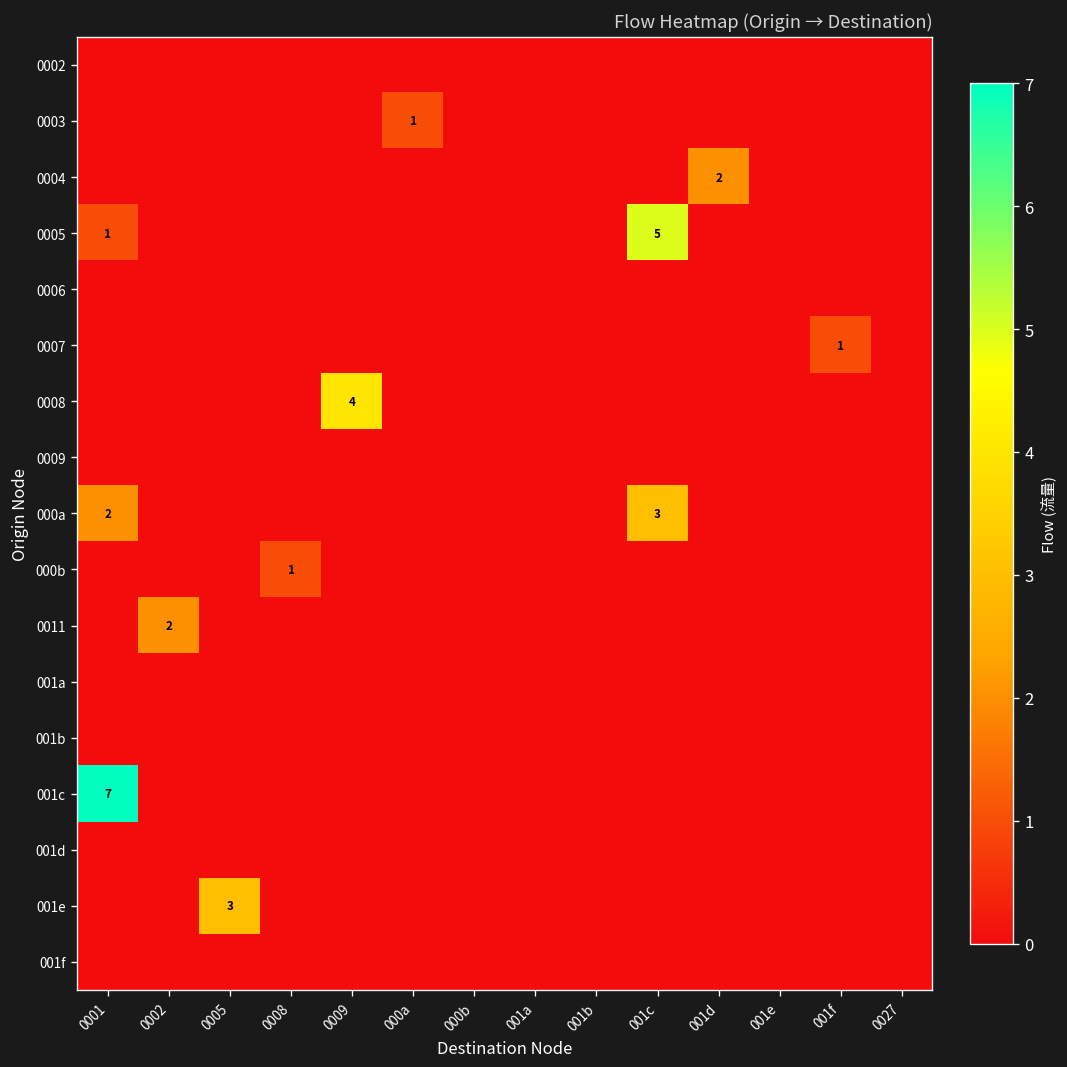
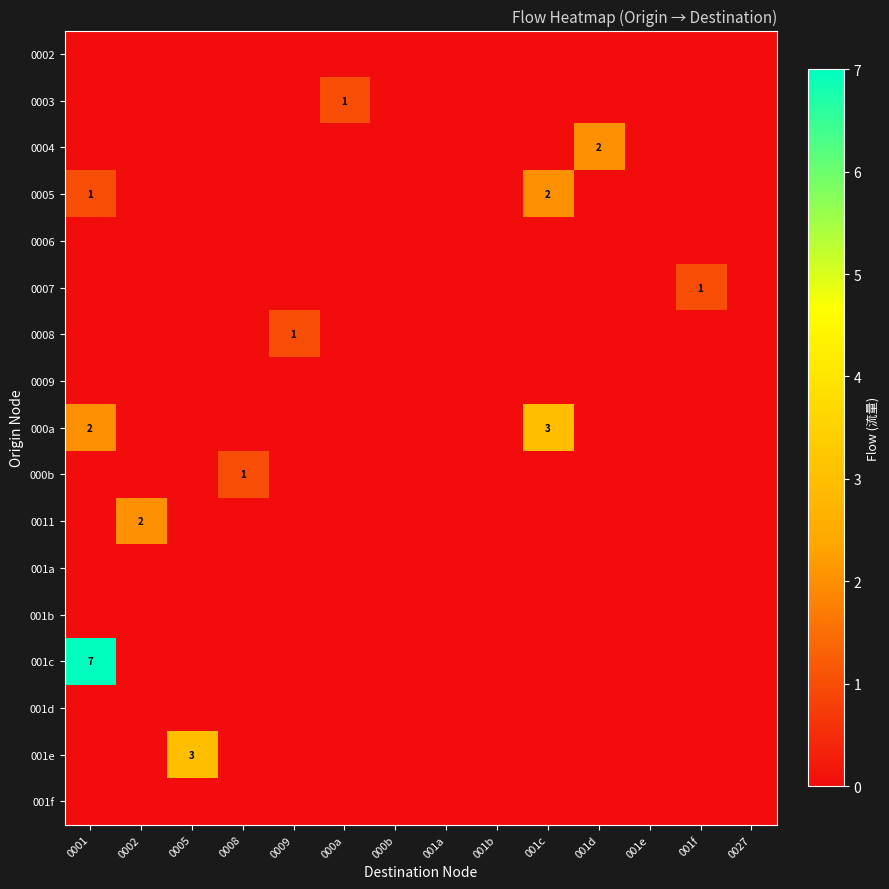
0005, 001c: 5 -> 2
0008, 0009: 4 -> 1
